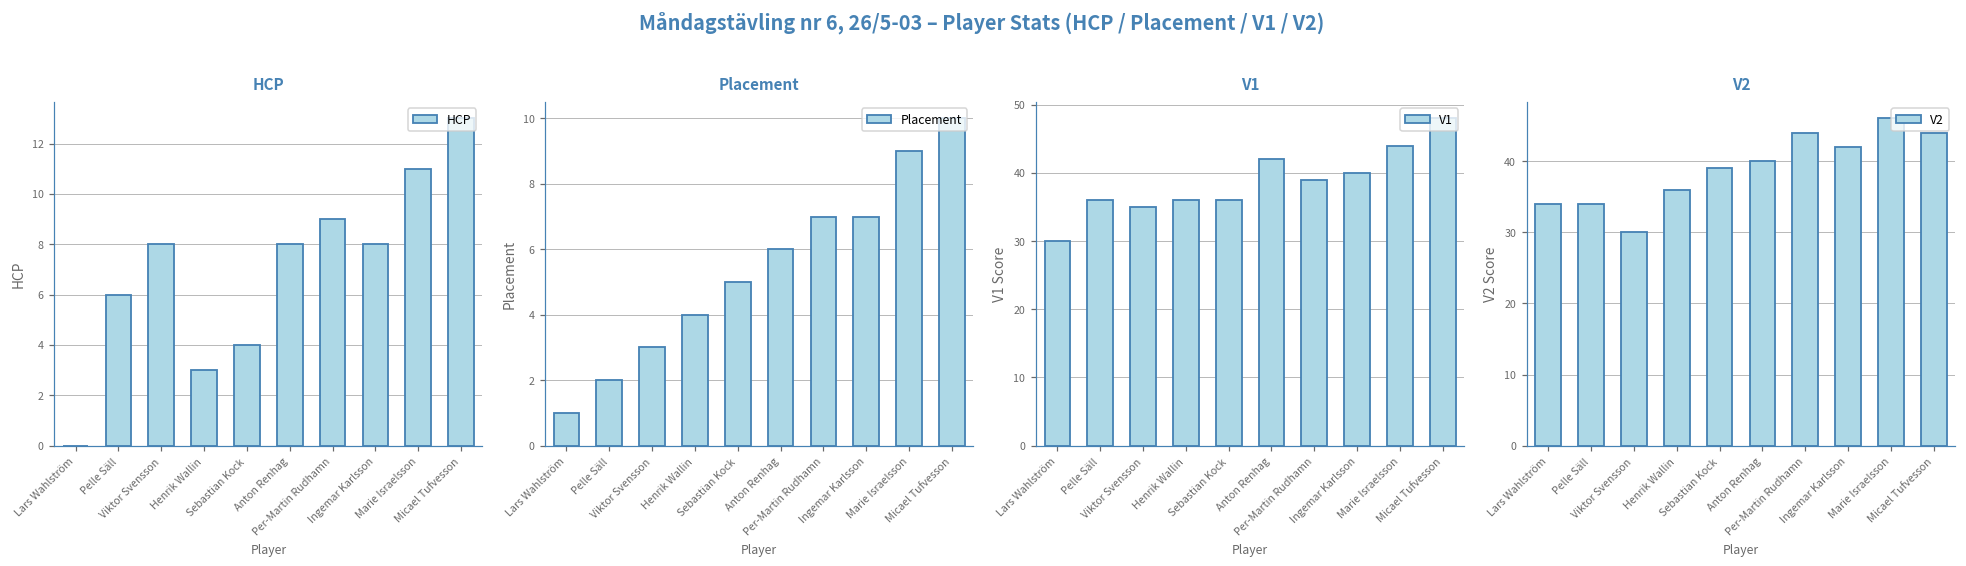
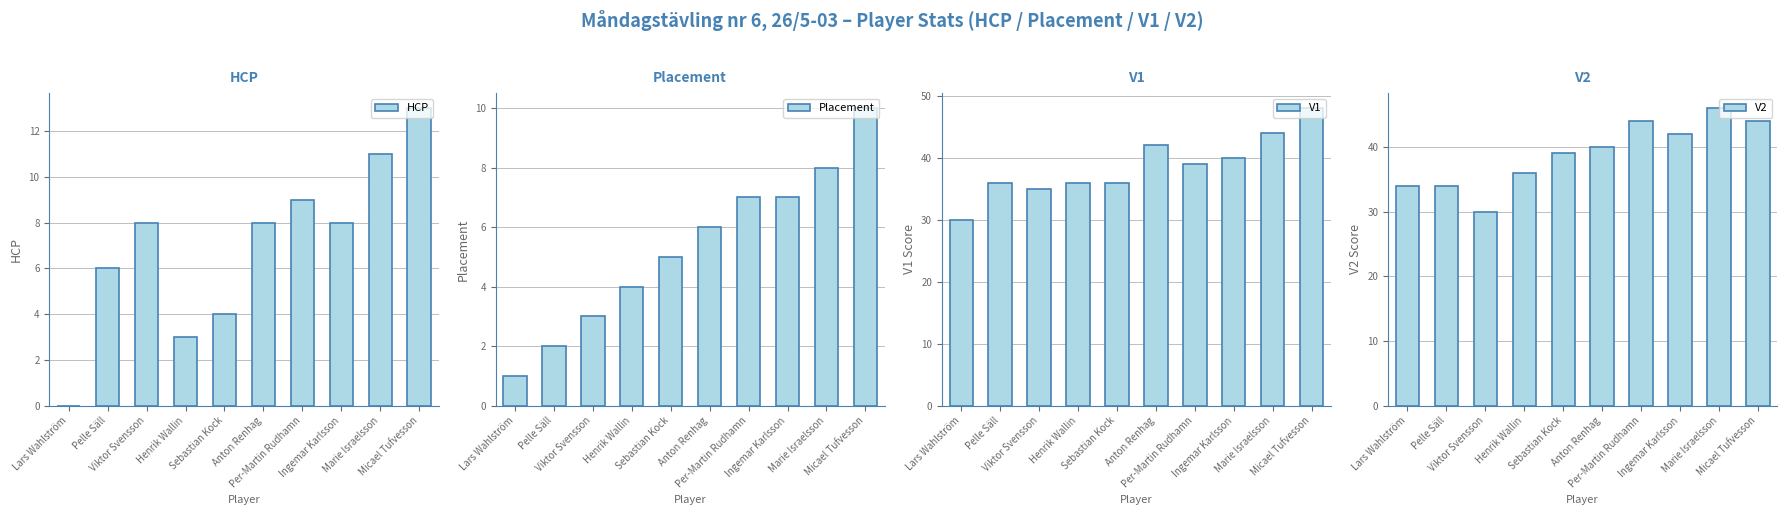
Placement, Marie Israelsson: 9 -> 8
